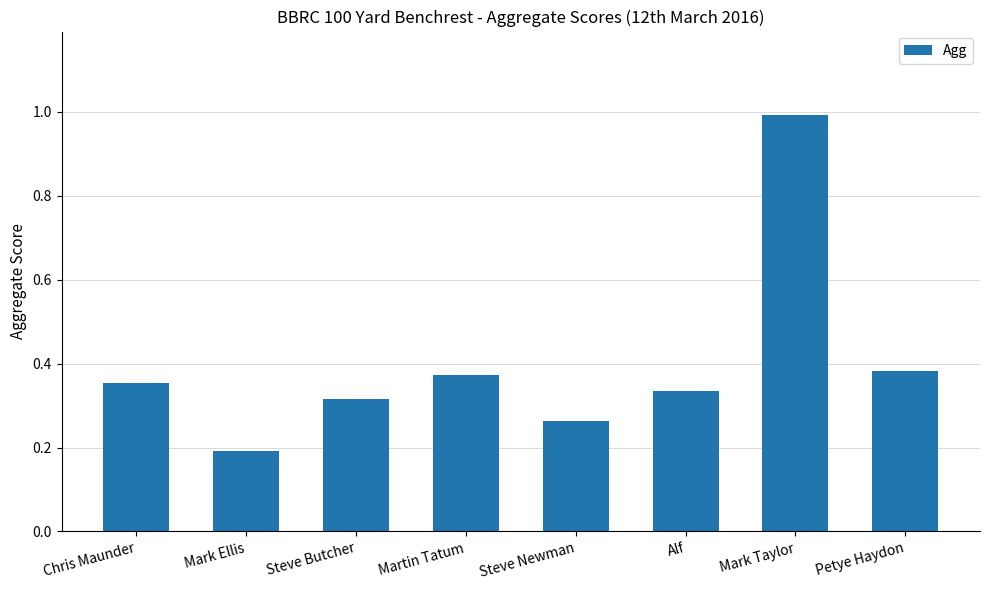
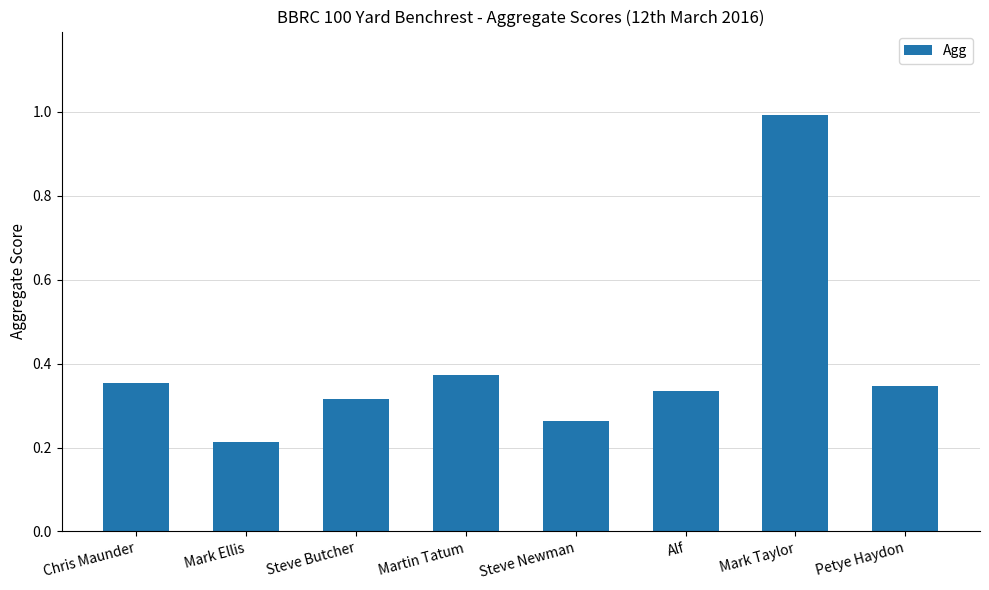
Mark Ellis: 0.19 -> 0.21
Petye Haydon: 0.38 -> 0.35
